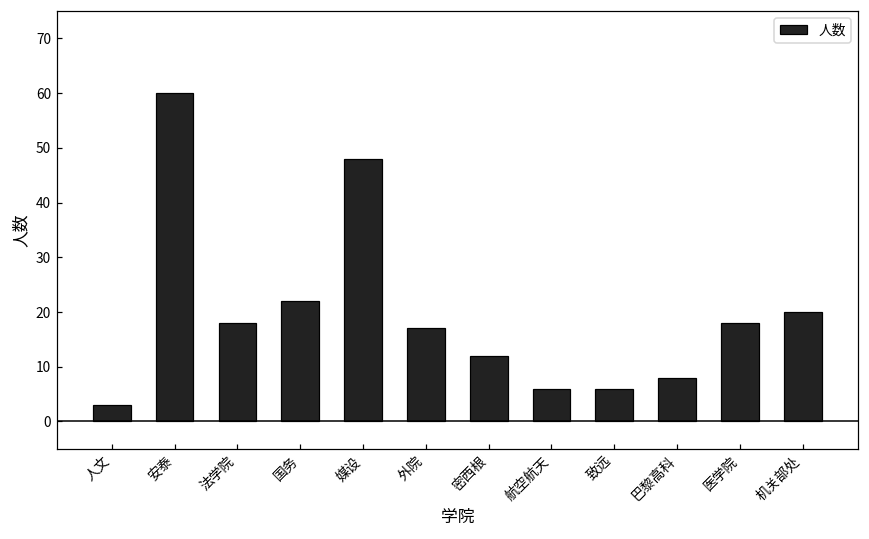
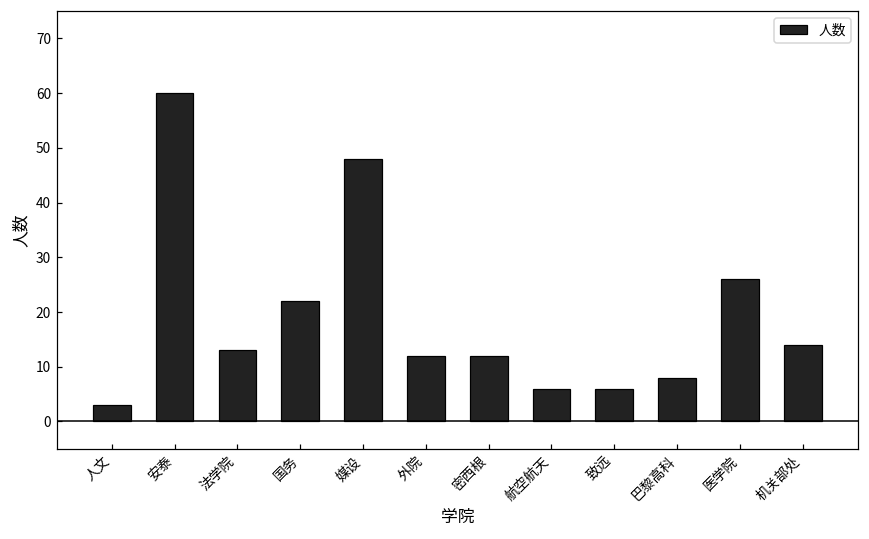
法学院: 18 -> 13
外院: 17 -> 12
医学院: 18 -> 26
机关部处: 20 -> 14
